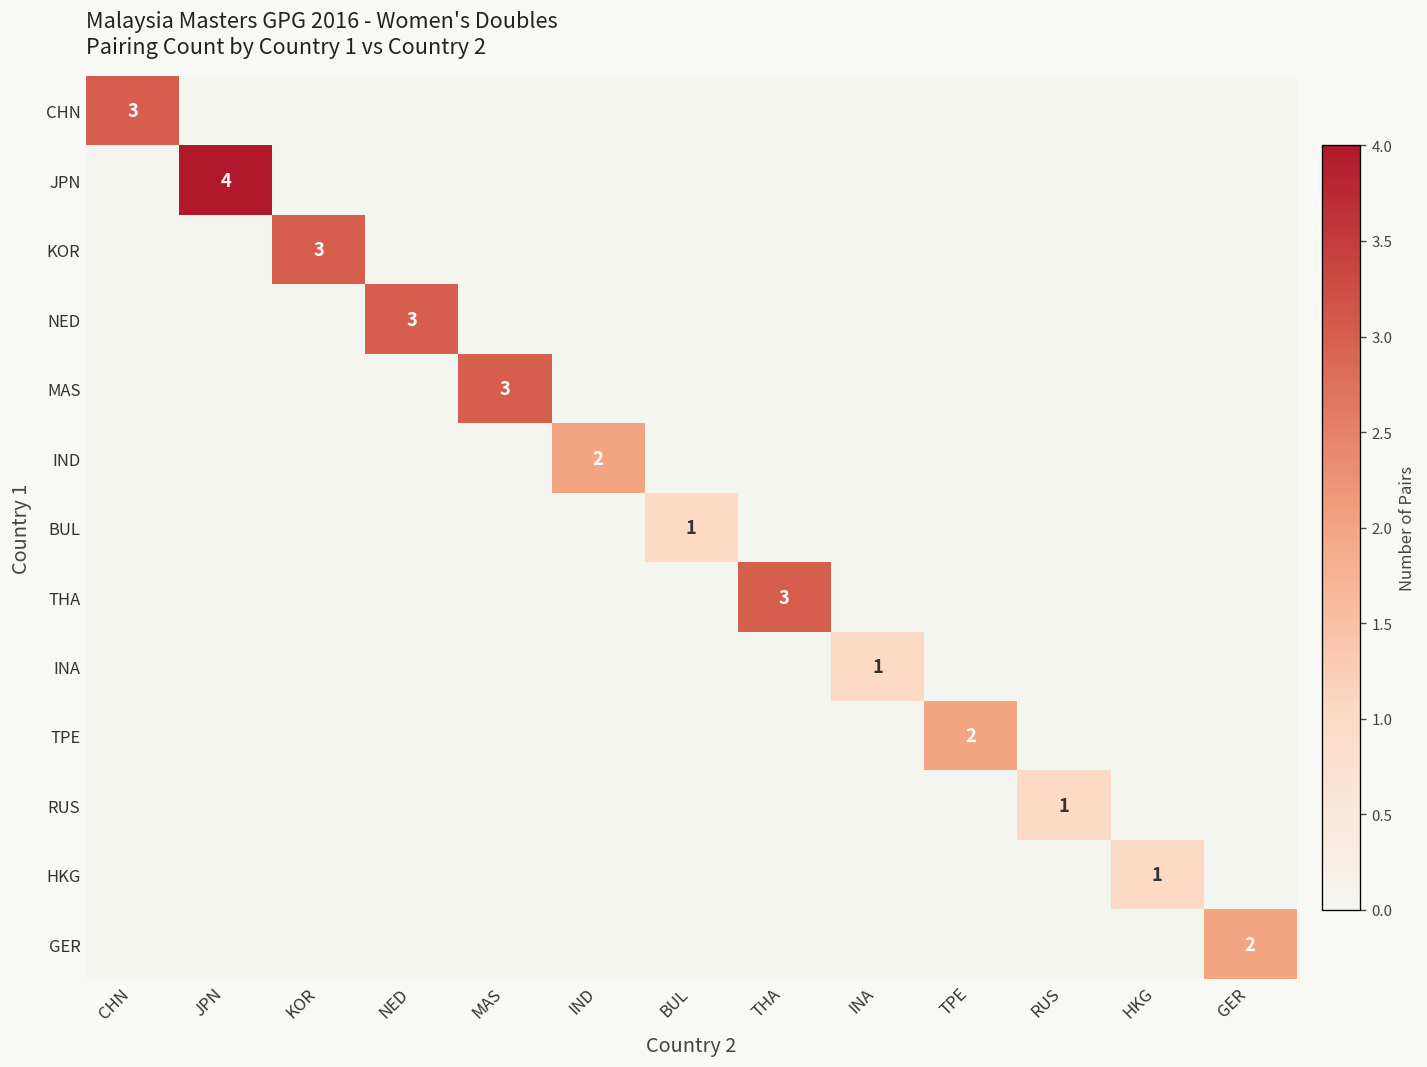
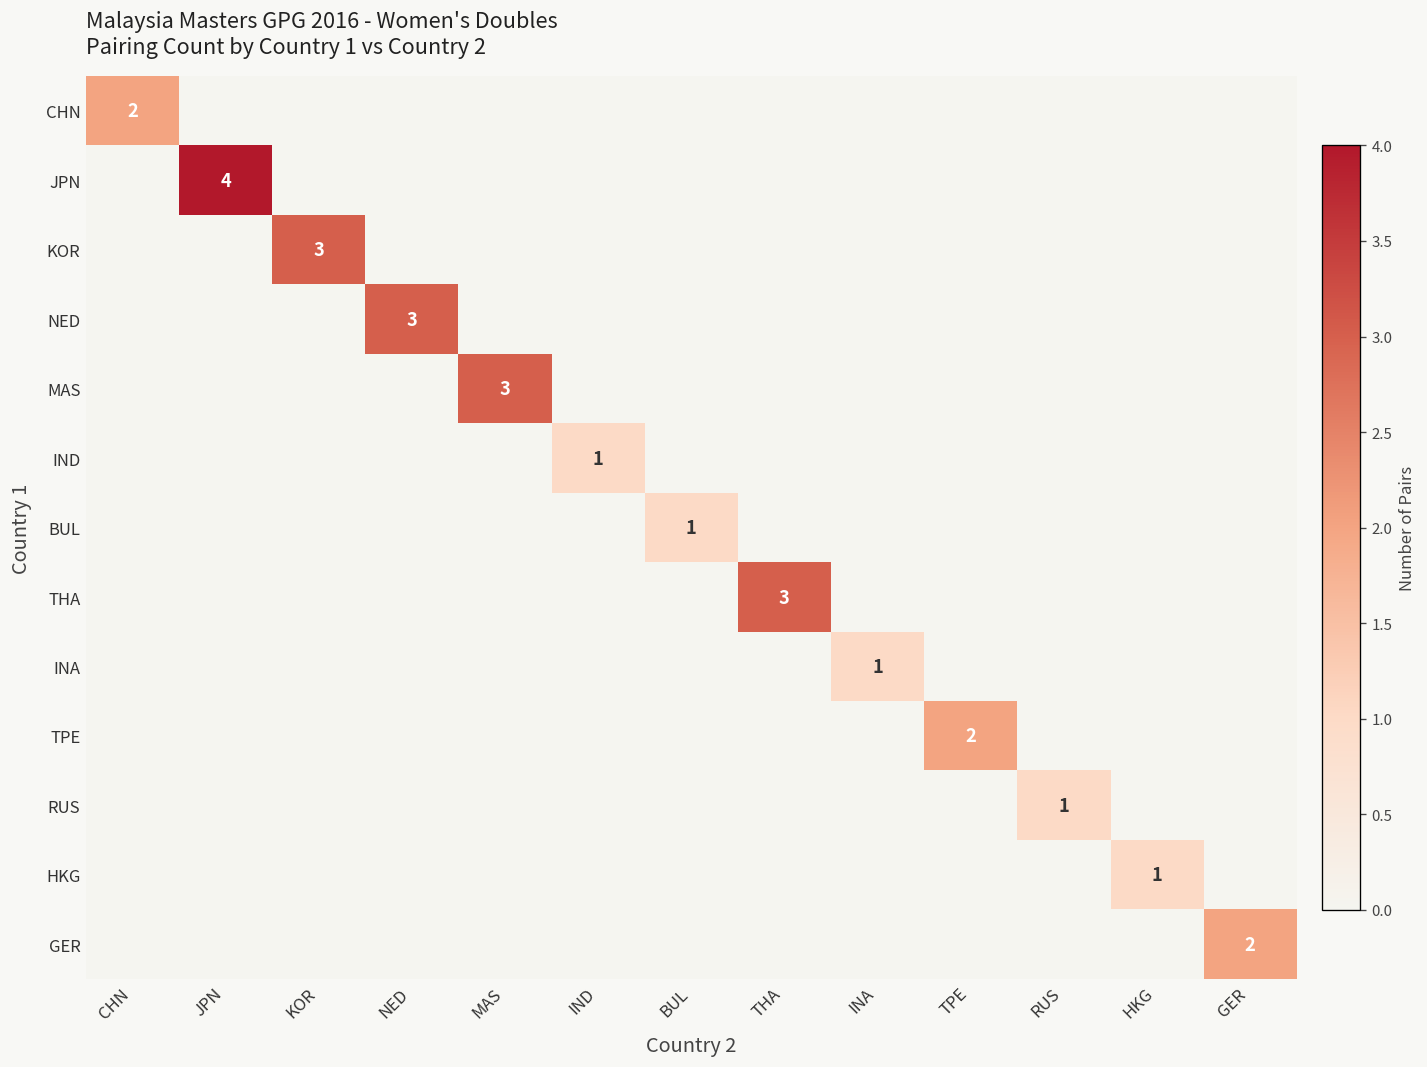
CHN, CHN: 3 -> 2
IND, IND: 2 -> 1
